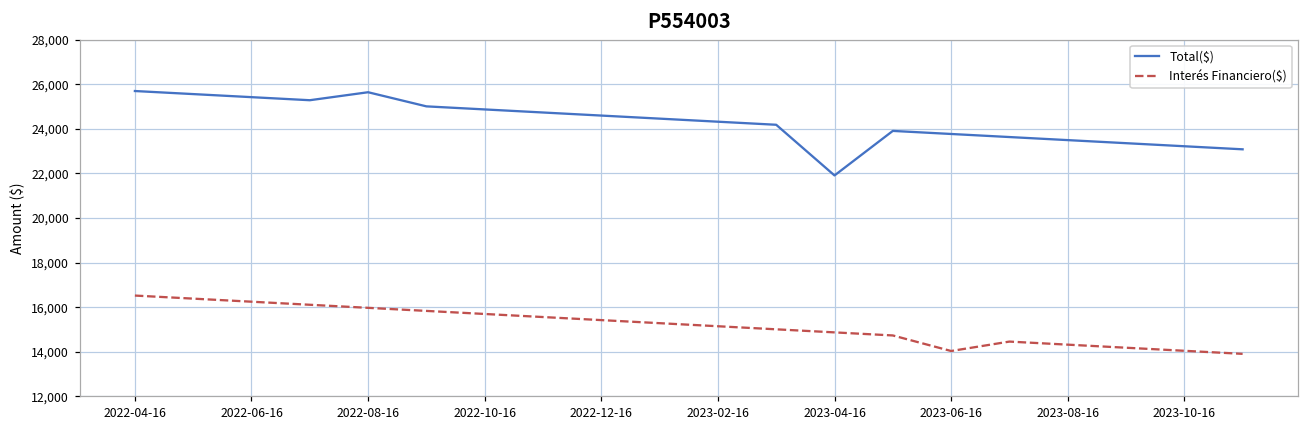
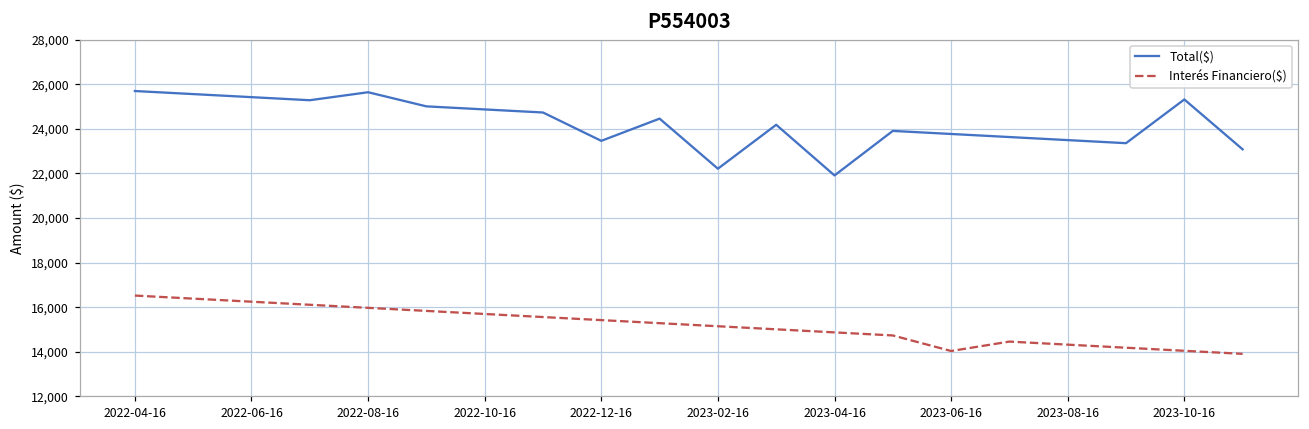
Total($), 2022-12-16: 24,600 -> 23,500
Total($), 2023-02-16: 24,300 -> 22,200
Total($), 2023-10-16: 23,200 -> 25,300
